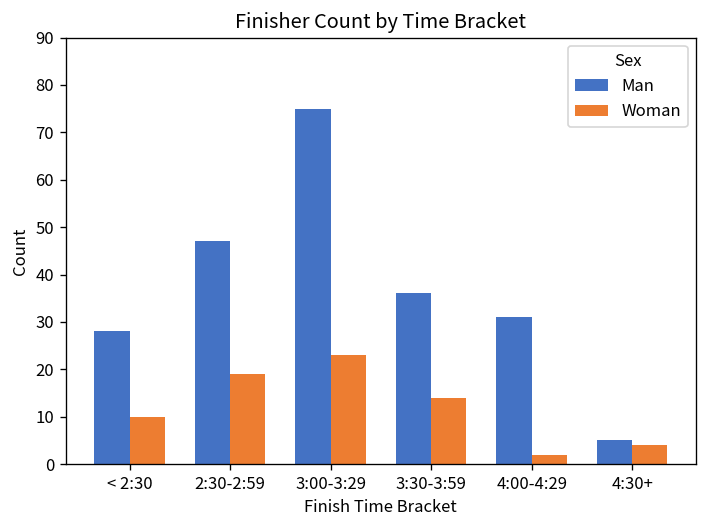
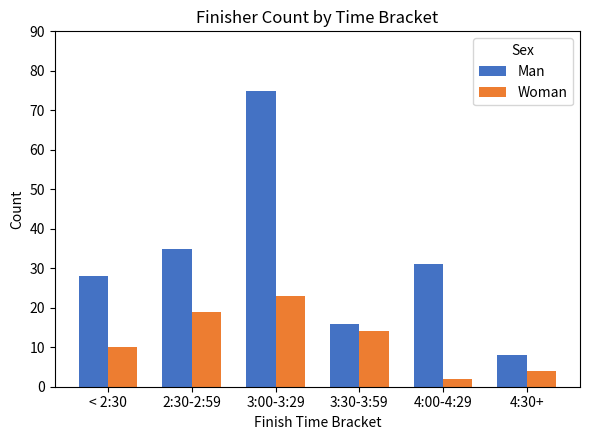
Man, 2:30-2:59: 47 -> 35
Man, 3:30-3:59: 36 -> 16
Man, 4:30+: 5 -> 8
